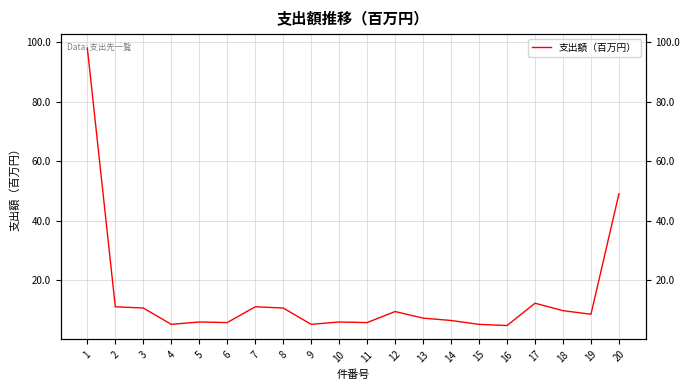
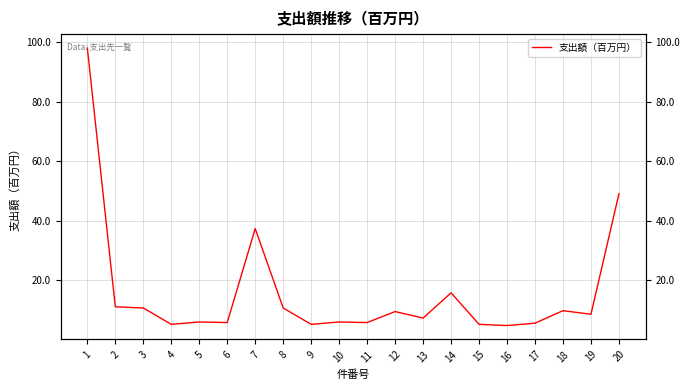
7: 11 -> 37
14: 7 -> 16
17: 12 -> 6
